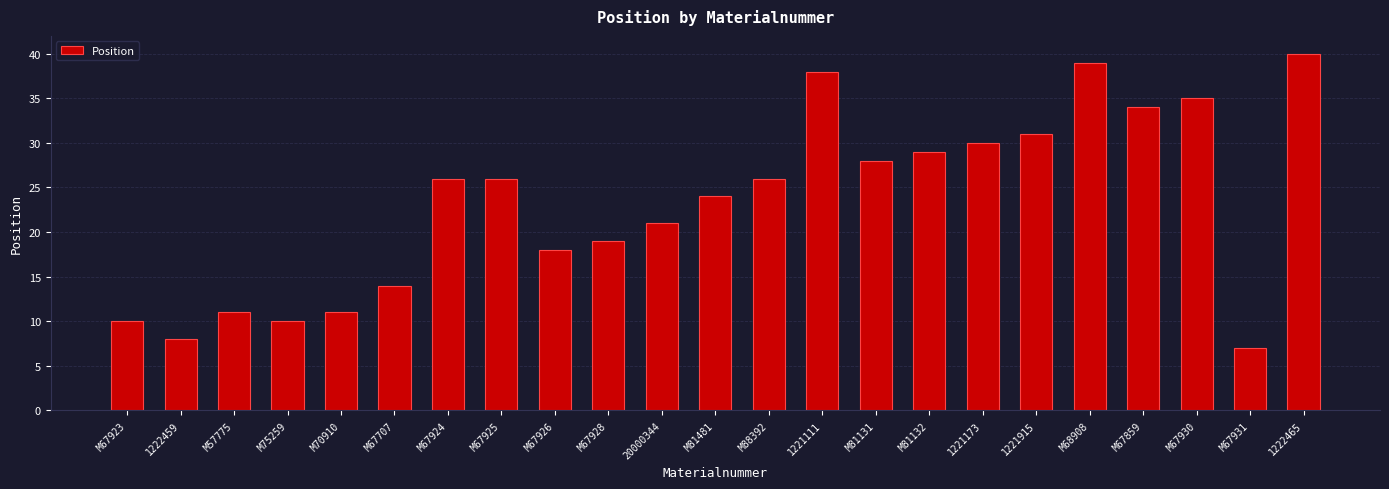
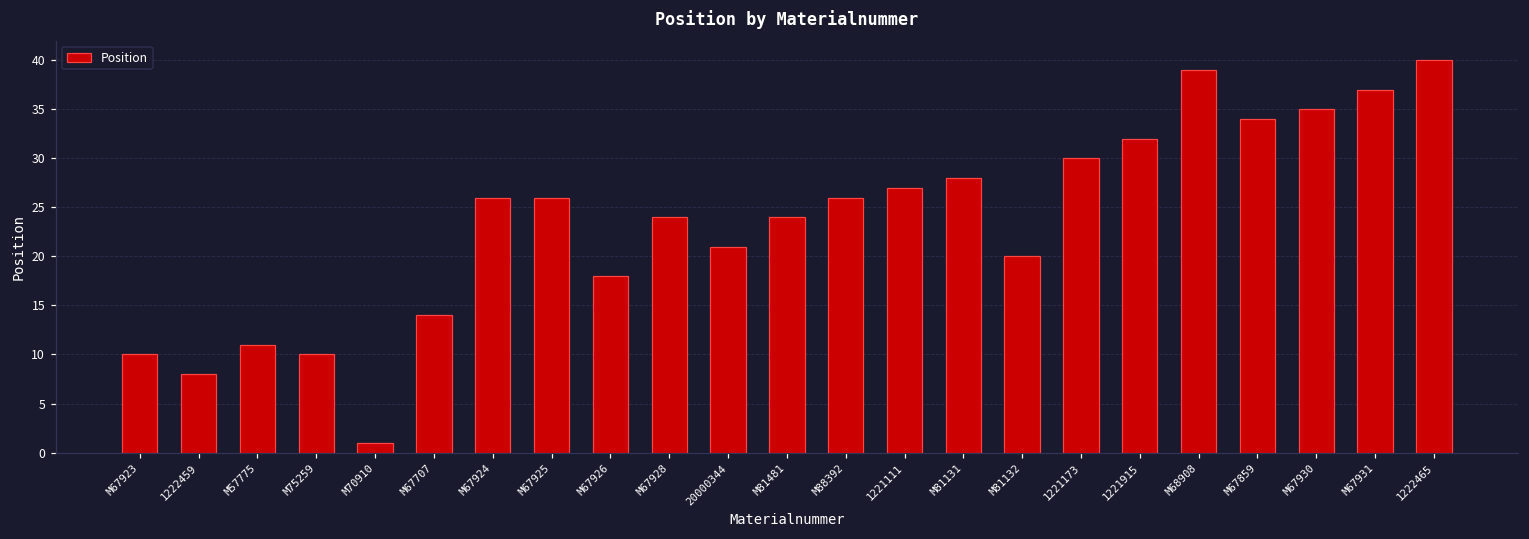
M70910: 11 -> 1
M67928: 19 -> 24
1221111: 38 -> 27
M81132: 29 -> 20
1221915: 31 -> 32
M67931: 7 -> 37
